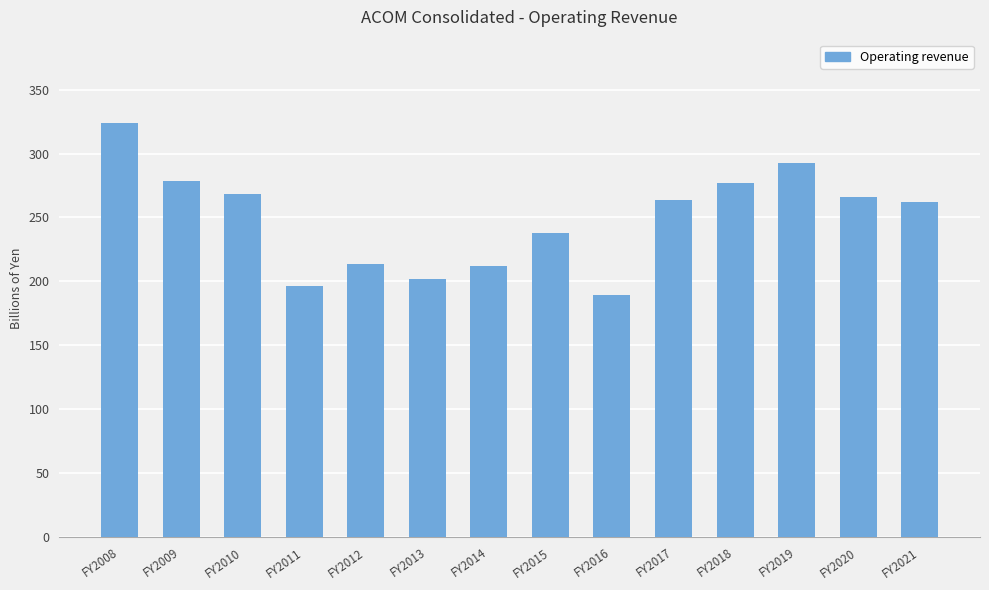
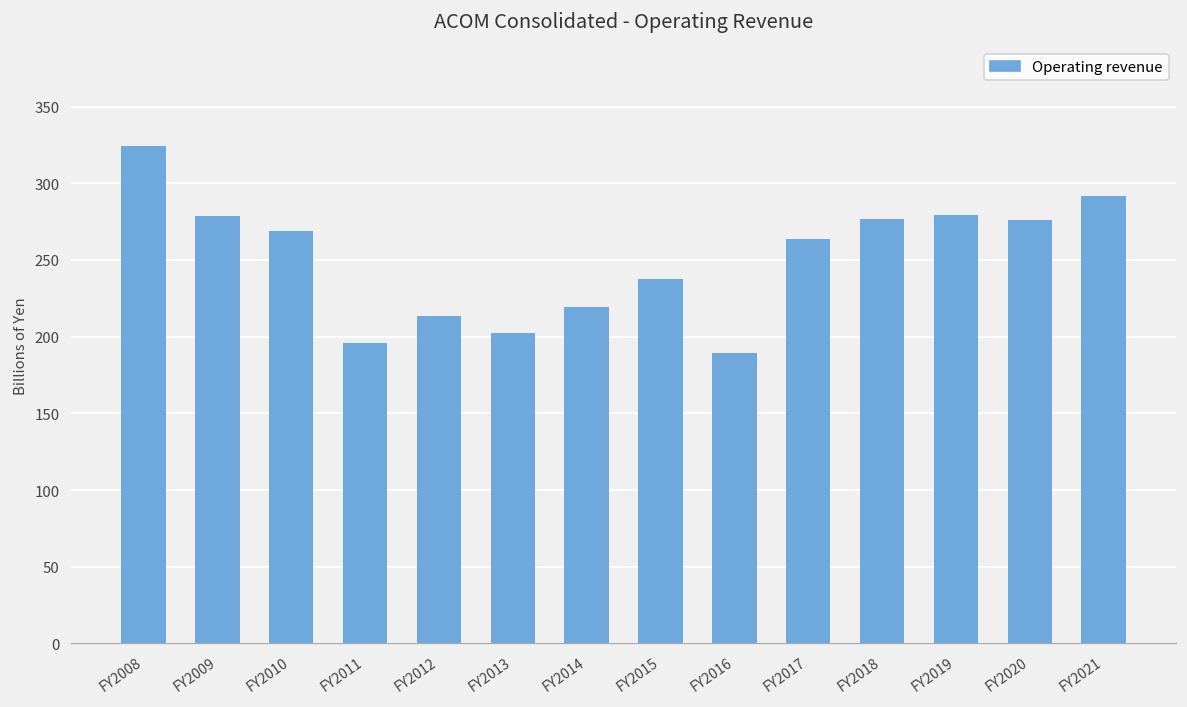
FY2014: 212 -> 219
FY2019: 293 -> 280
FY2020: 266 -> 276
FY2021: 262 -> 292
